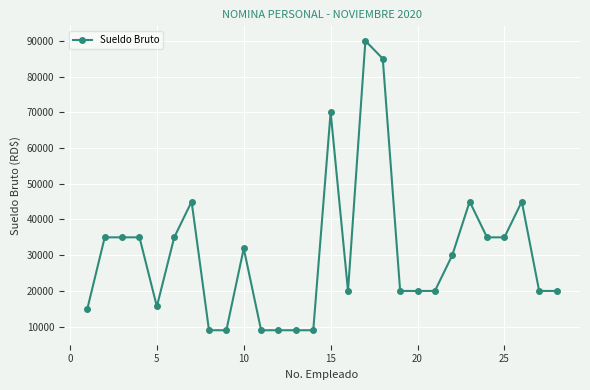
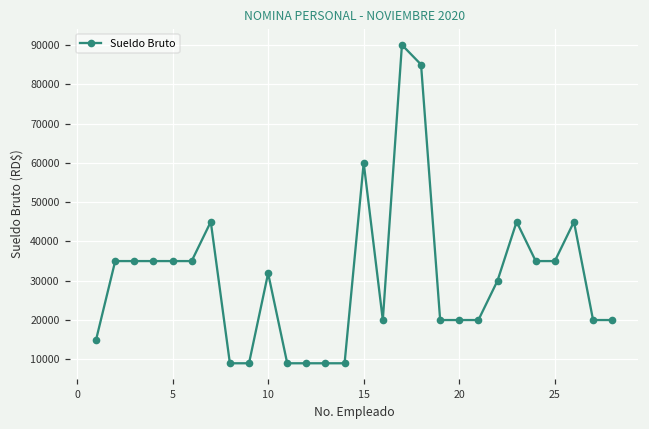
5: 16000 -> 35000
15: 70000 -> 60000
